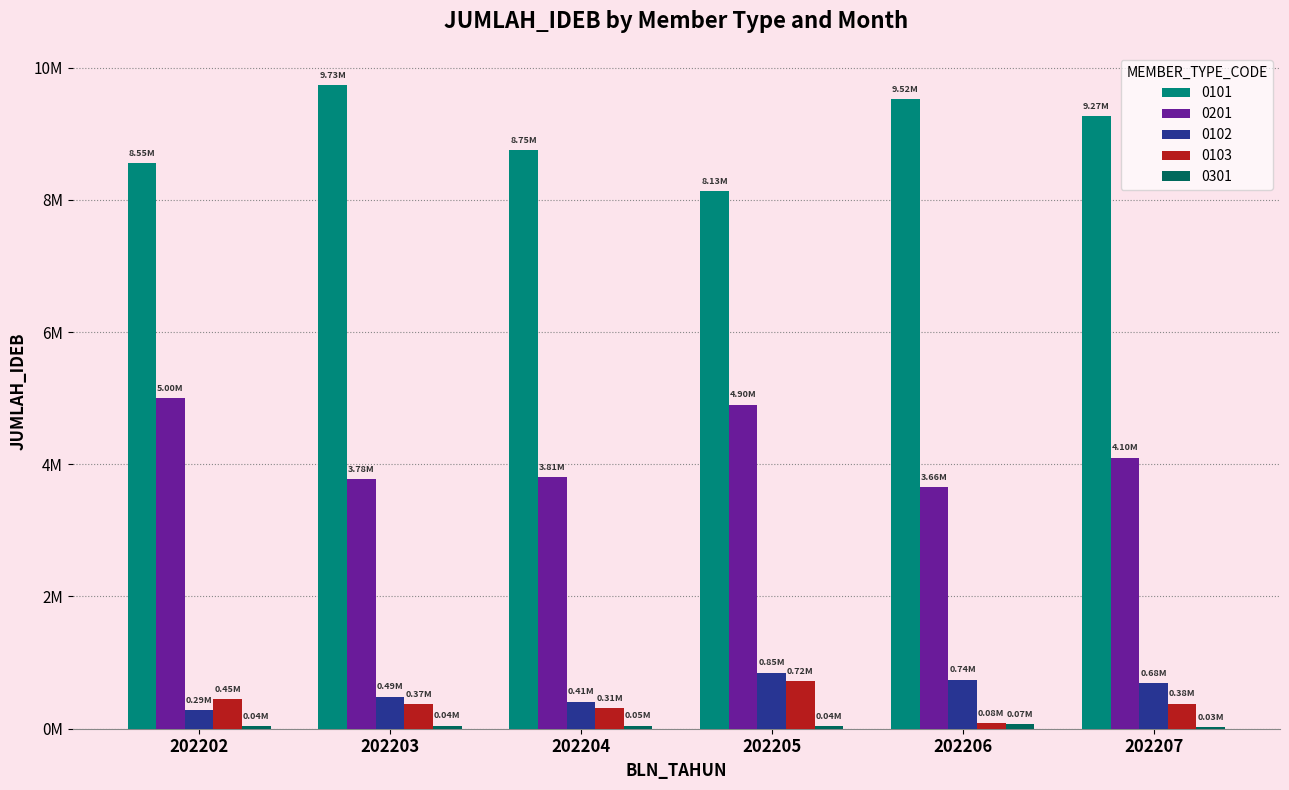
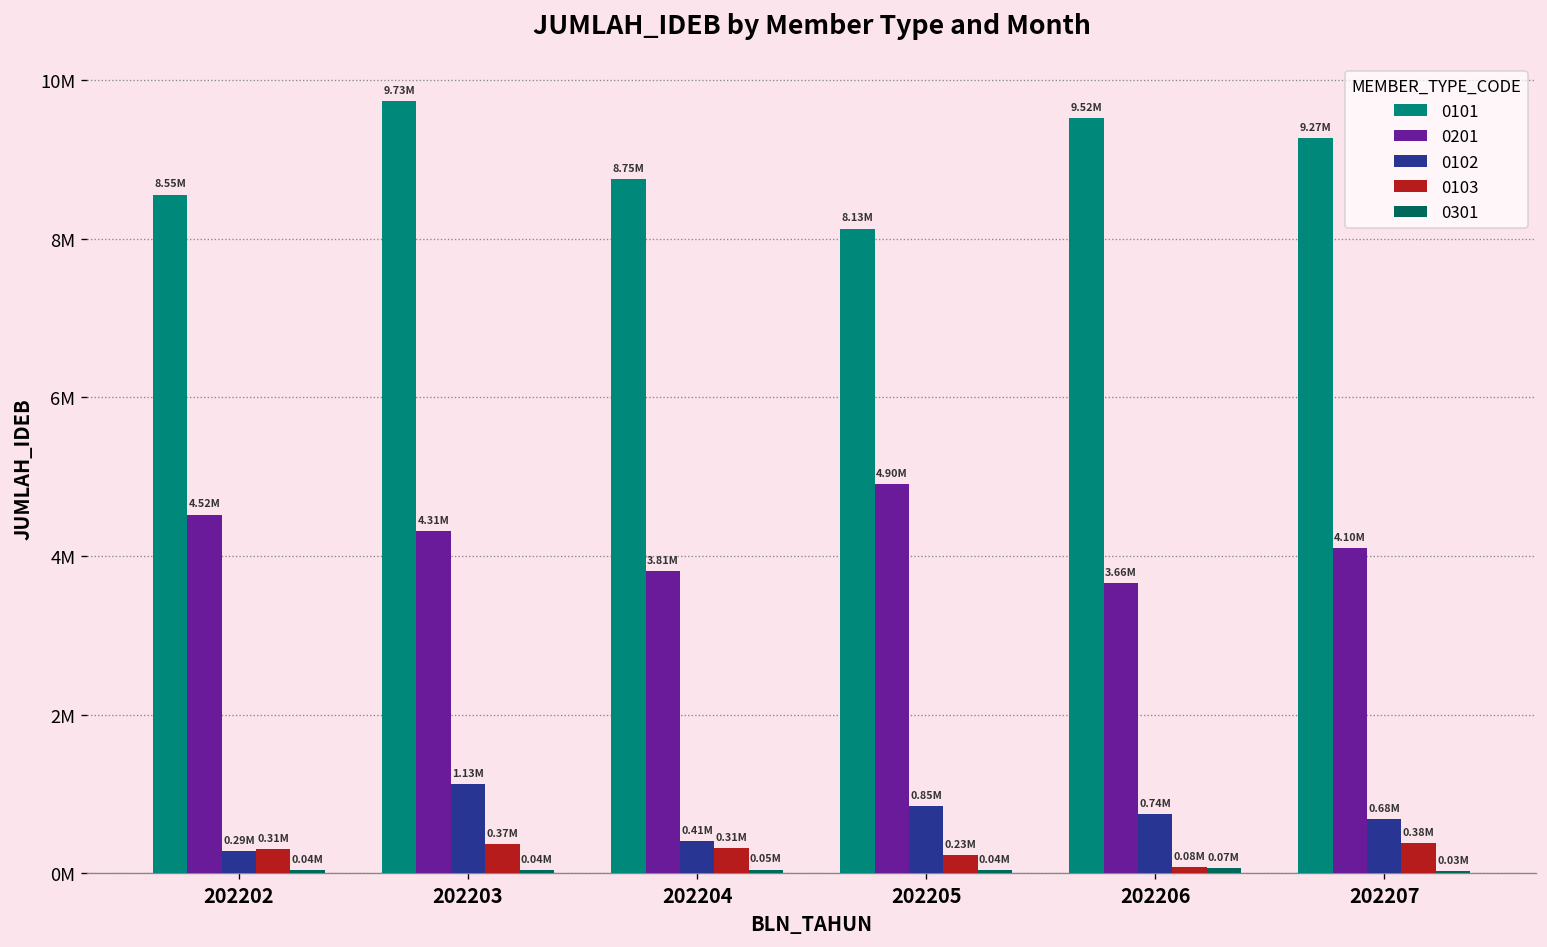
0201, 202202: 5.00M -> 4.52M
0103, 202202: 0.45M -> 0.31M
0201, 202203: 3.78M -> 4.31M
0102, 202203: 0.49M -> 1.13M
0103, 202205: 0.72M -> 0.23M
